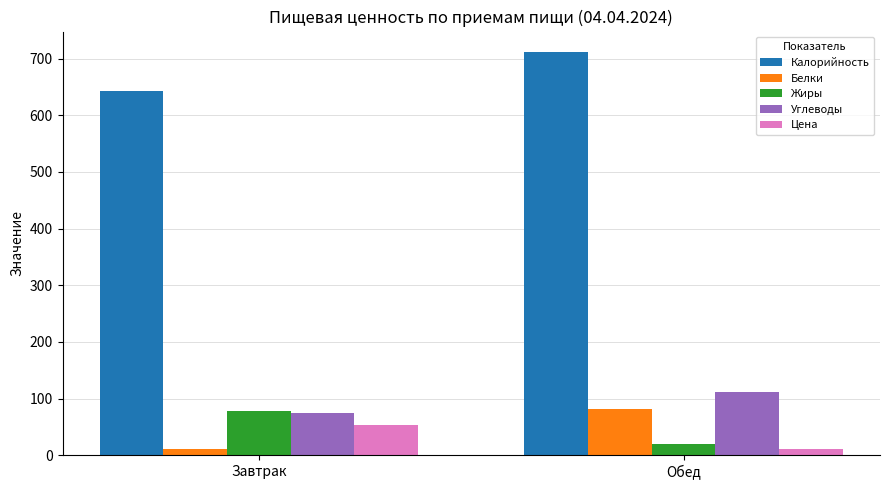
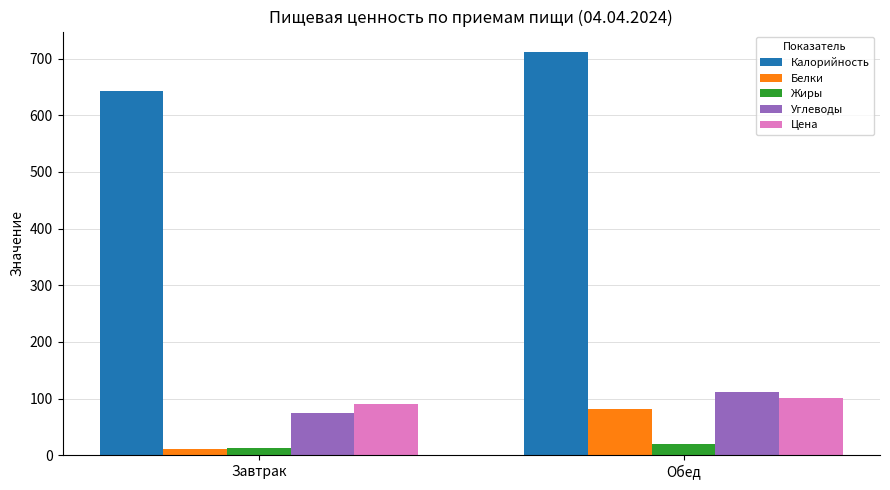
Жиры, Завтрак: 80 -> 10
Цена, Завтрак: 50 -> 90
Цена, Обед: 10 -> 100
